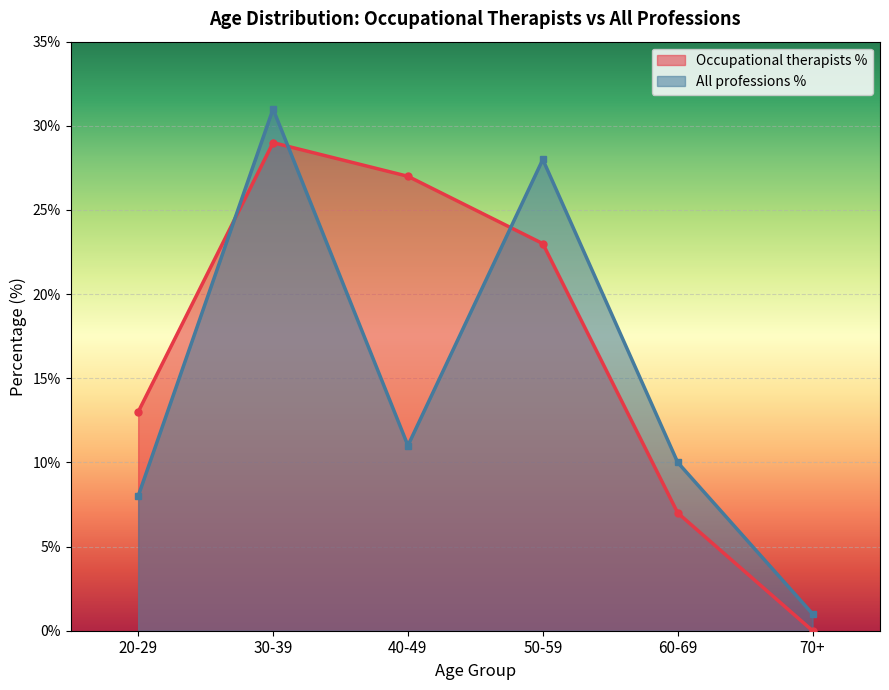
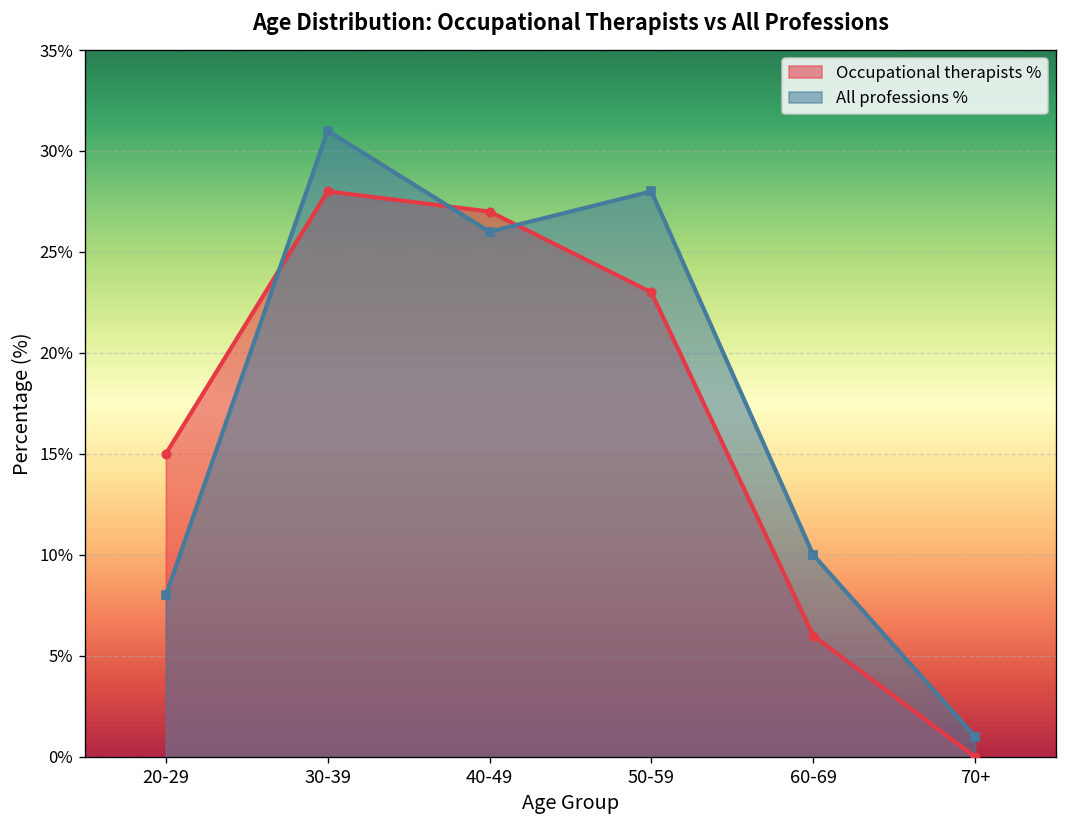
Occupational therapists %, 20-29: 13% -> 15%
Occupational therapists %, 30-39: 29% -> 28%
All professions %, 40-49: 11% -> 26%
Occupational therapists %, 60-69: 7% -> 6%
